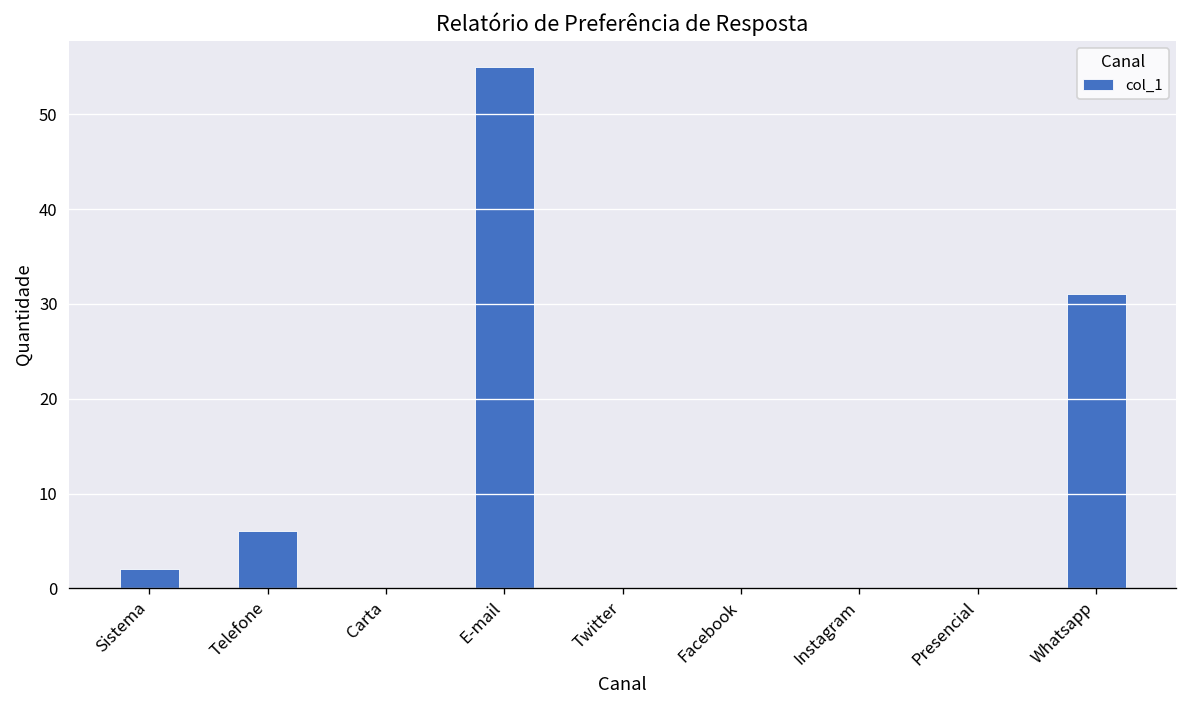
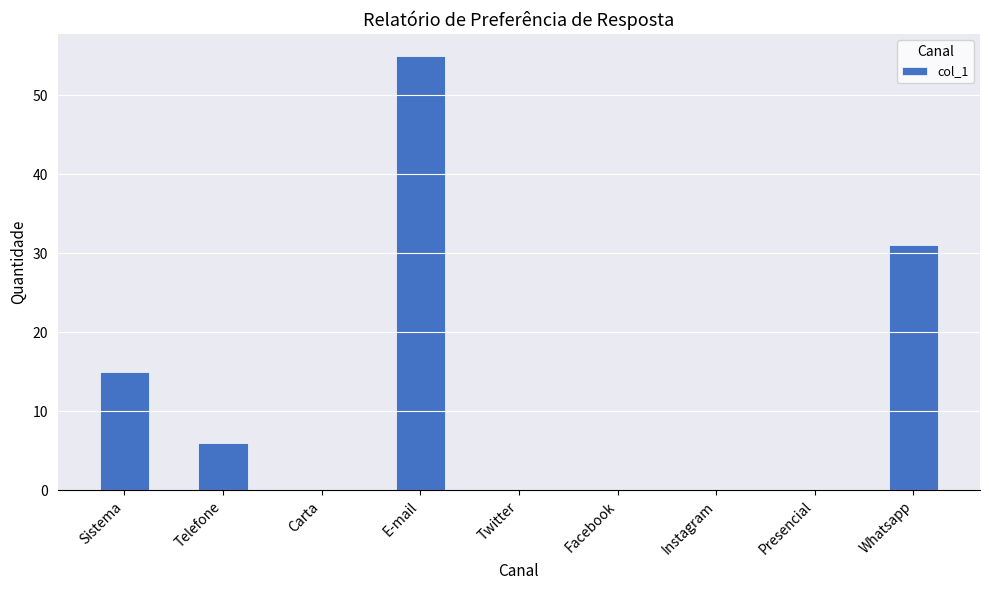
Sistema: 2 -> 15
